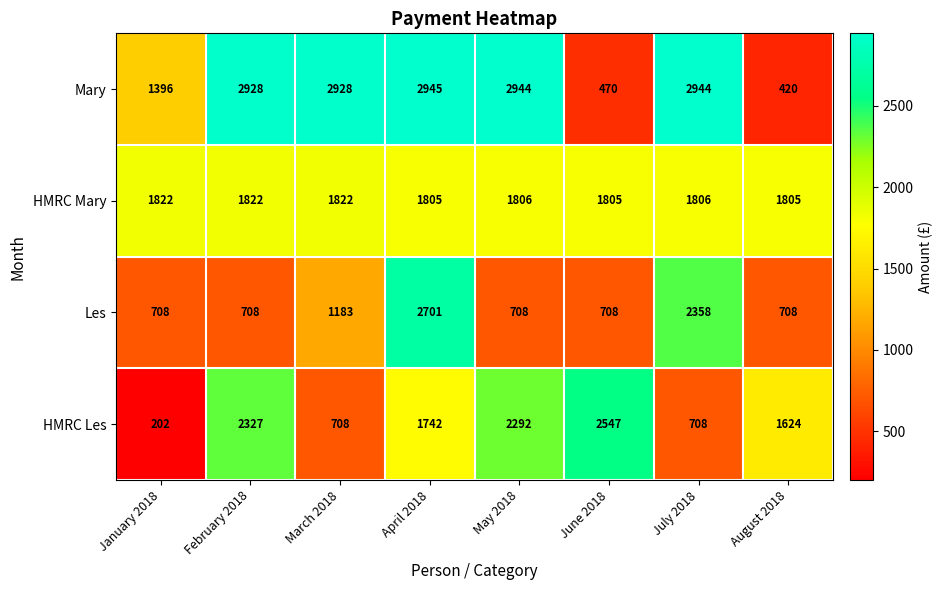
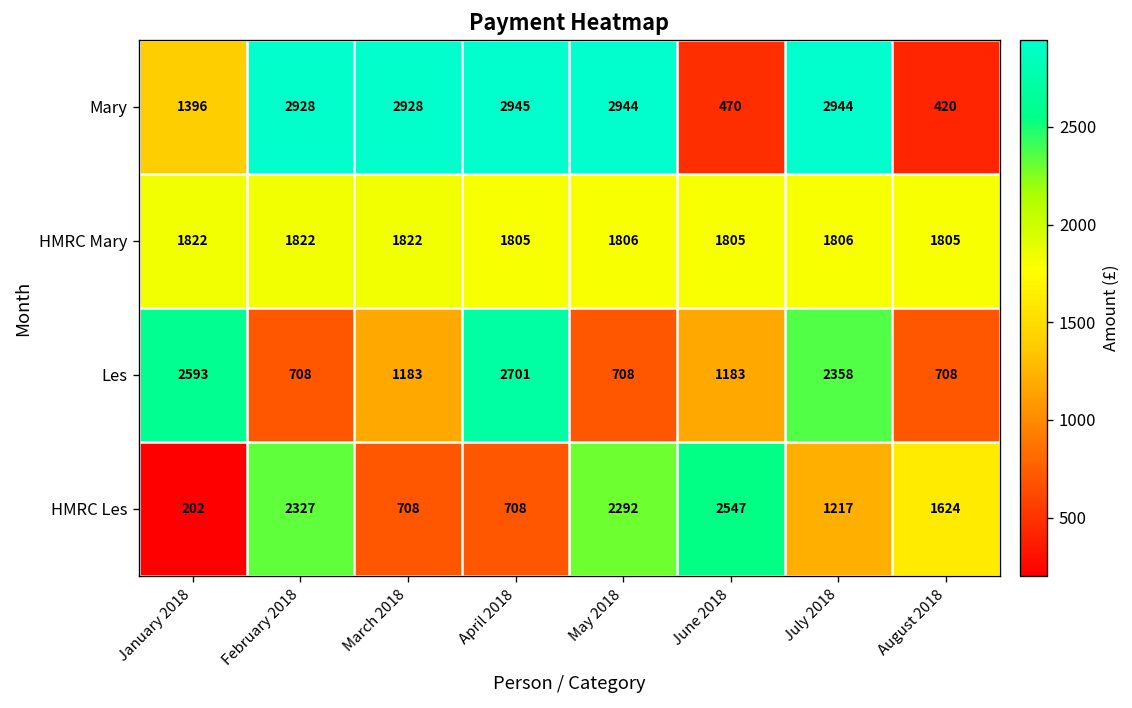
Les, January 2018: 708 -> 2593
Les, June 2018: 708 -> 1183
HMRC Les, April 2018: 1742 -> 708
HMRC Les, July 2018: 708 -> 1217
